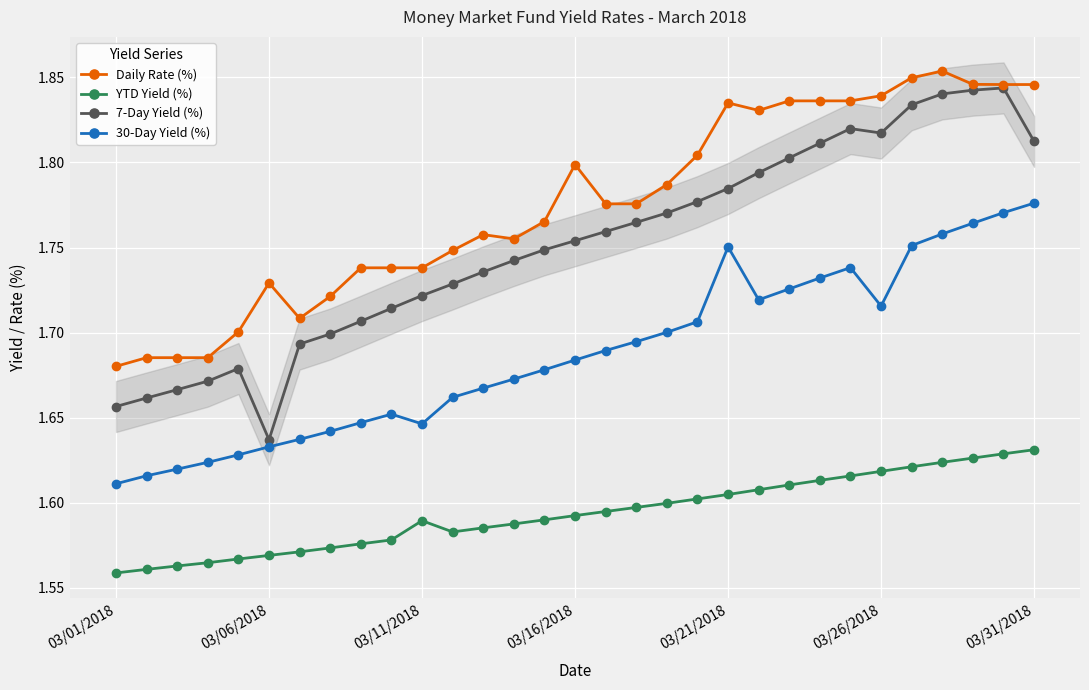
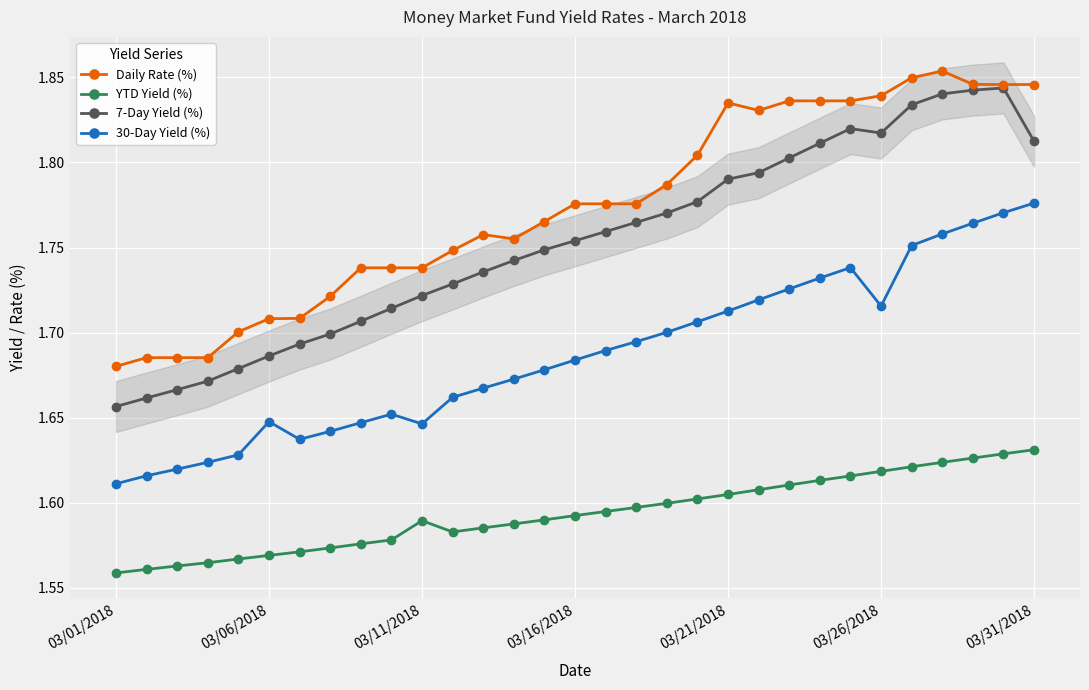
Daily Rate (%), 03/06/2018: 1.729 -> 1.708
7-Day Yield (%), 03/06/2018: 1.637 -> 1.686
30-Day Yield (%), 03/06/2018: 1.633 -> 1.648
Daily Rate (%), 03/16/2018: 1.799 -> 1.776
7-Day Yield (%), 03/21/2018: 1.785 -> 1.790
30-Day Yield (%), 03/21/2018: 1.750 -> 1.713
